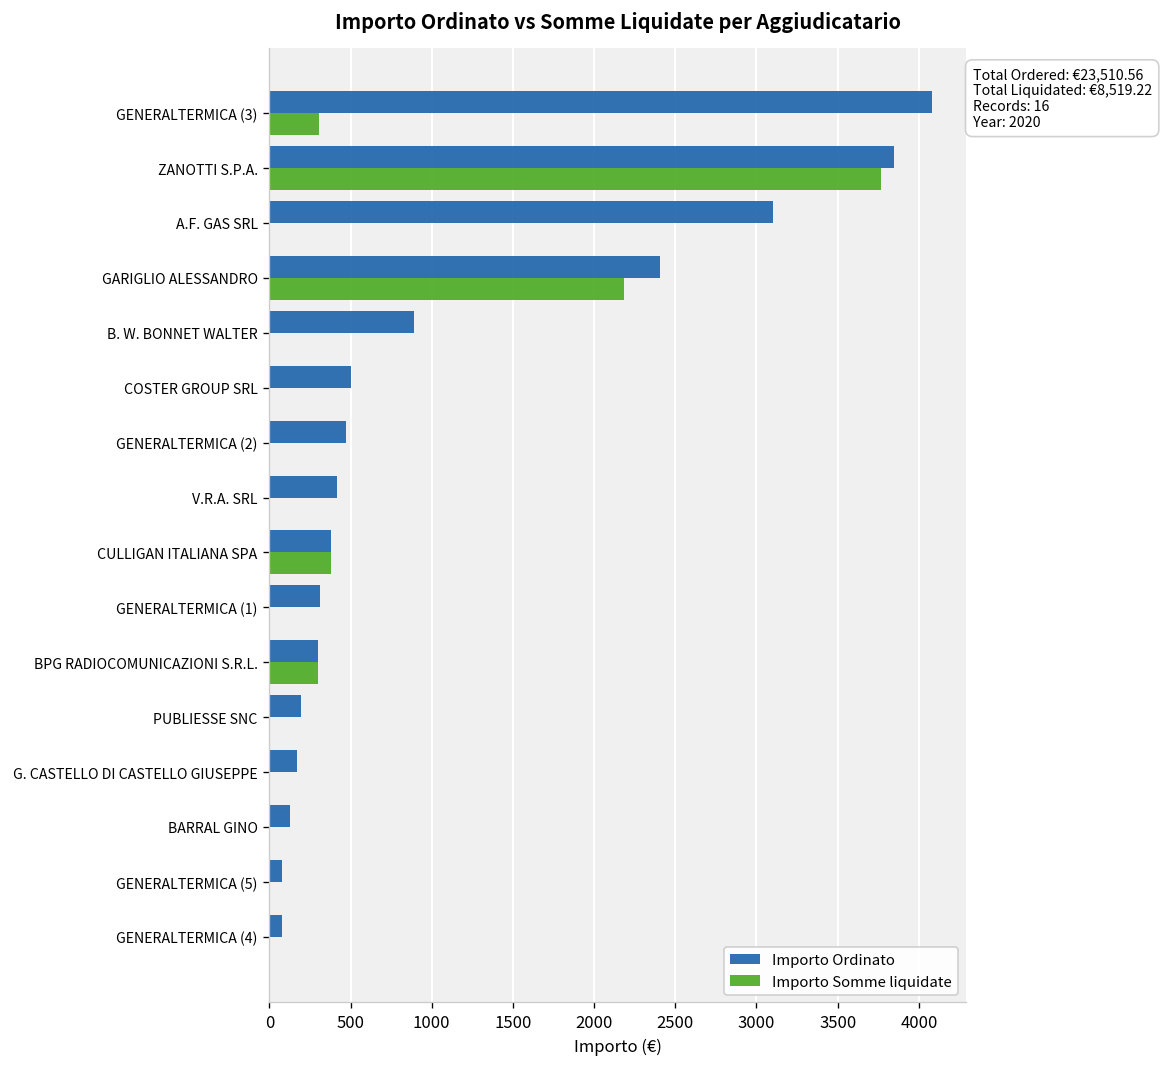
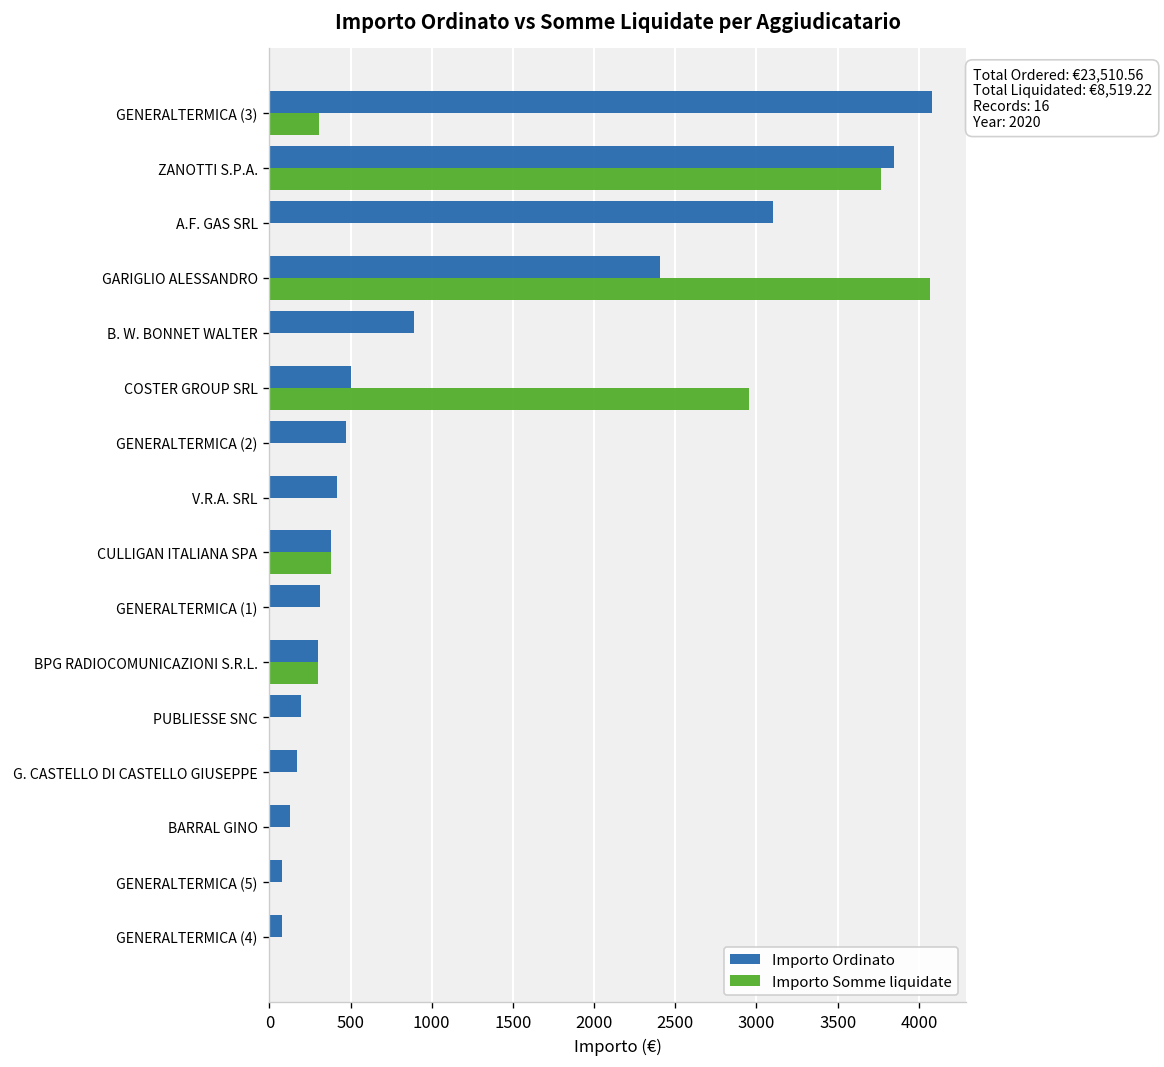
Importo Somme liquidate, GARIGLIO ALESSANDRO: 2190 -> 4070
Importo Somme liquidate, COSTER GROUP SRL: 0 -> 2950
